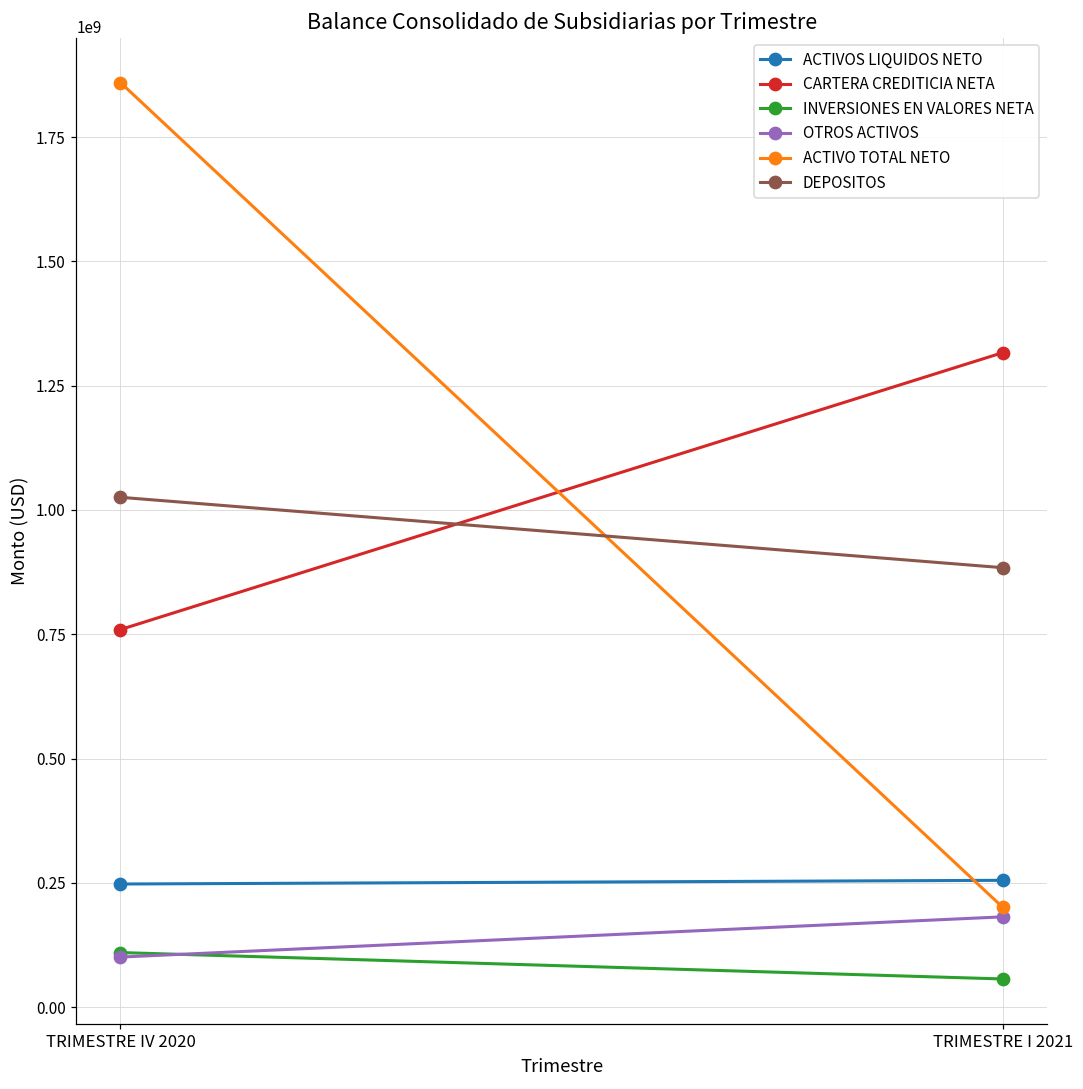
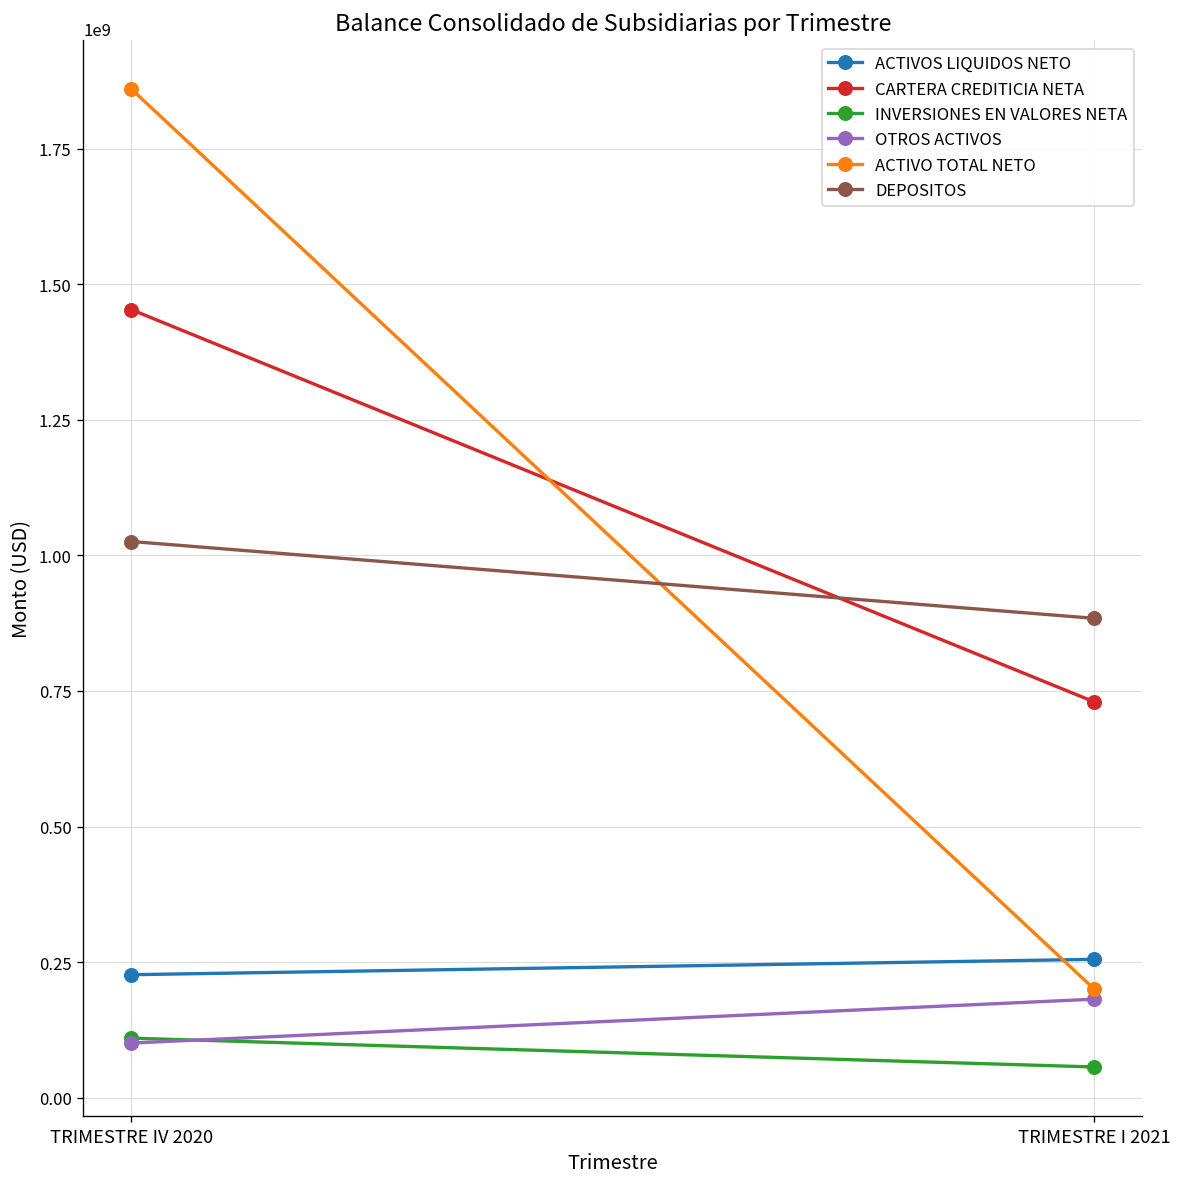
ACTIVOS LIQUIDOS NETO, TRIMESTRE IV 2020: 250000000 -> 230000000
CARTERA CREDITICIA NETA, TRIMESTRE IV 2020: 760000000 -> 1450000000
CARTERA CREDITICIA NETA, TRIMESTRE I 2021: 1320000000 -> 730000000
